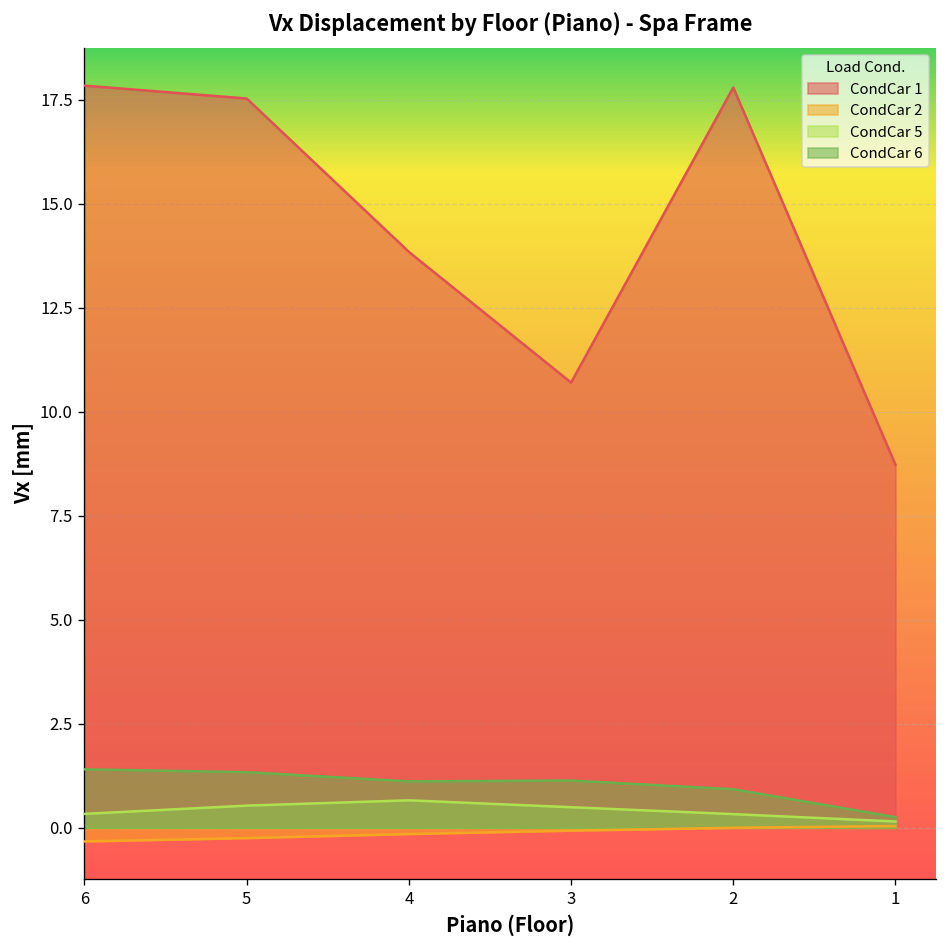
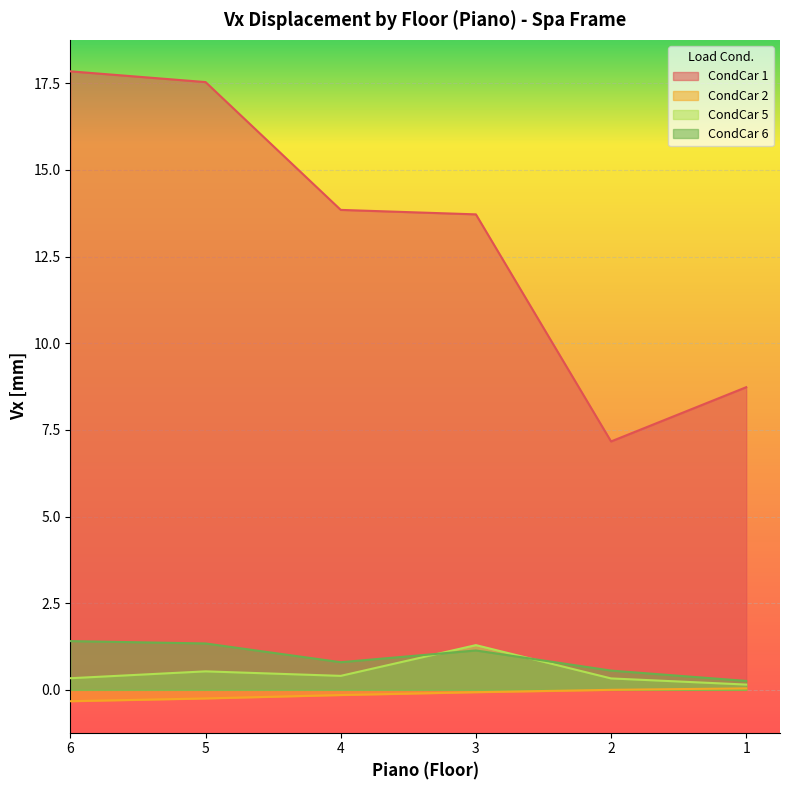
CondCar 5, 4: 0.7 -> 0.4
CondCar 6, 4: 1.1 -> 0.8
CondCar 1, 3: 10.7 -> 13.7
CondCar 5, 3: 0.5 -> 1.3
CondCar 1, 2: 17.8 -> 7.2
CondCar 6, 2: 0.9 -> 0.6
